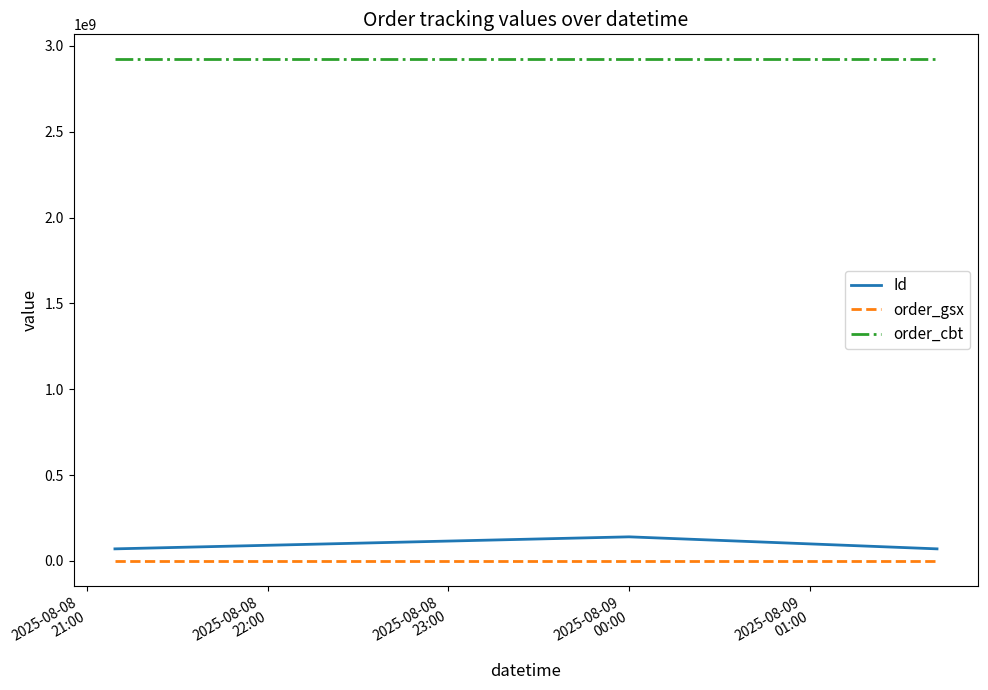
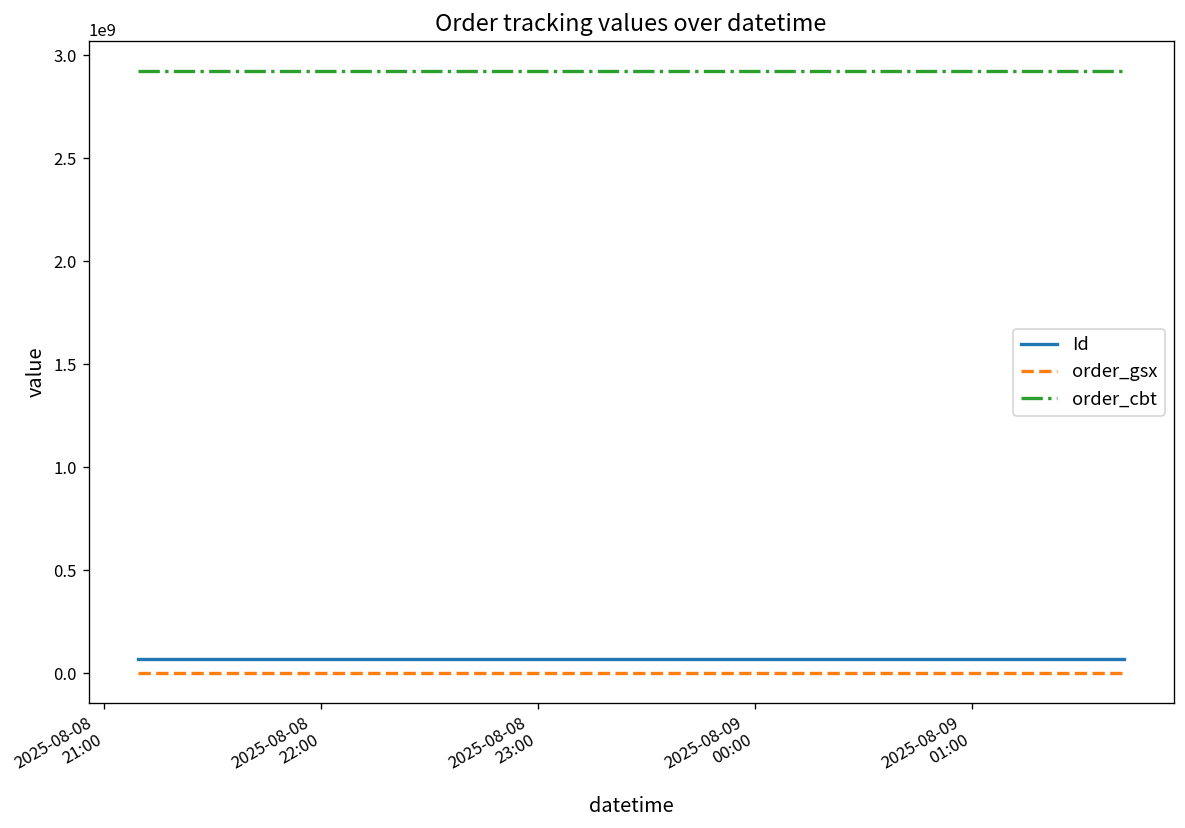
Id, 2025-08-09 00:00: 140000000 -> 70000000
